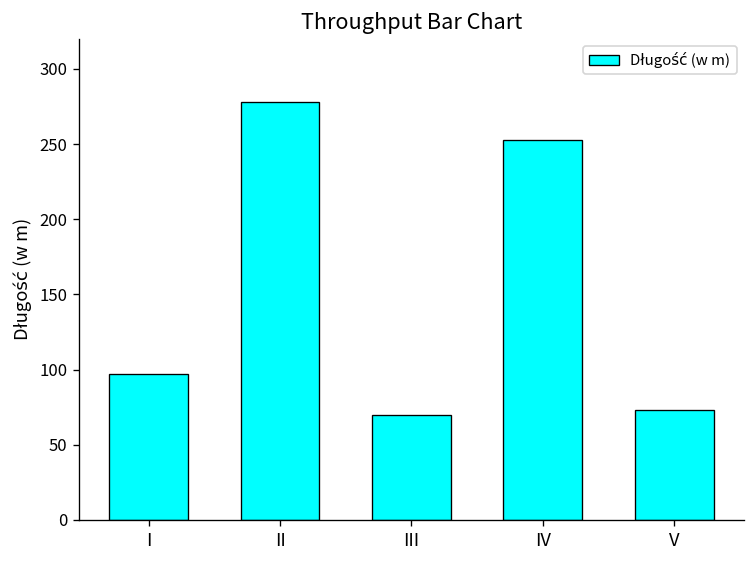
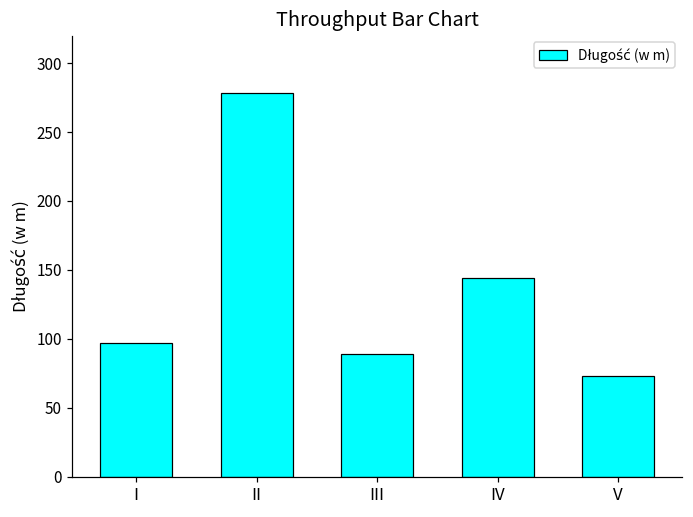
III: 70 -> 89
IV: 253 -> 144
